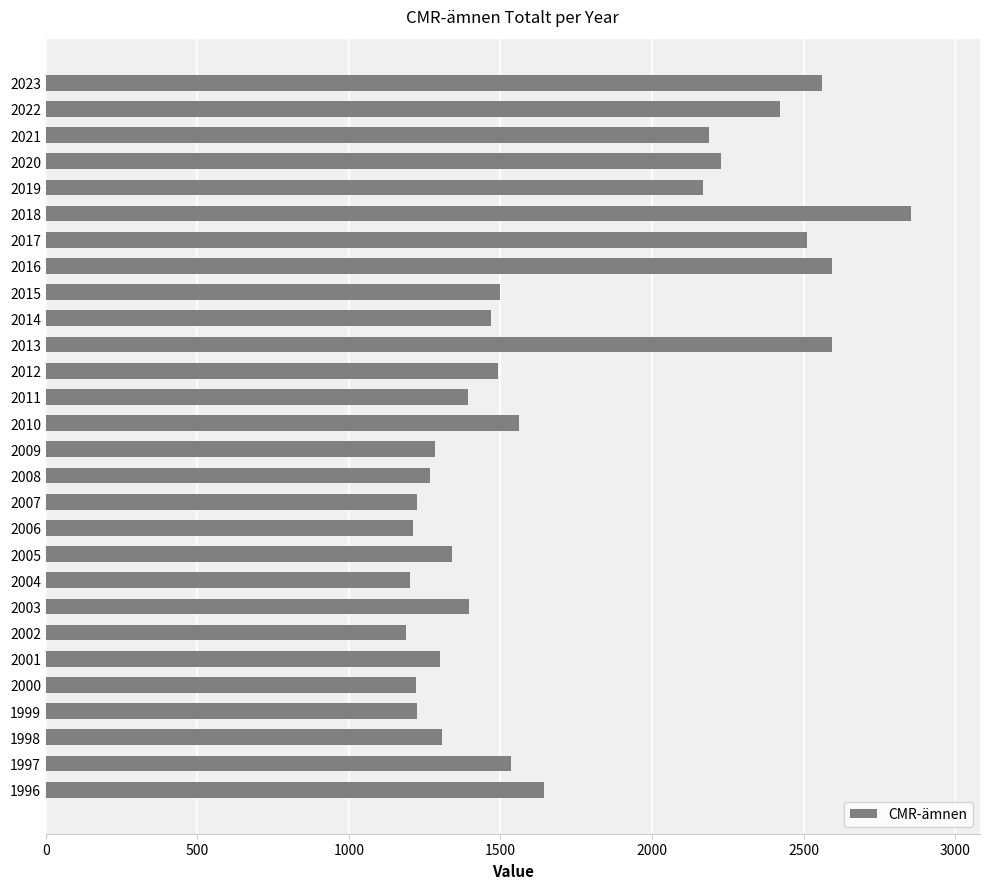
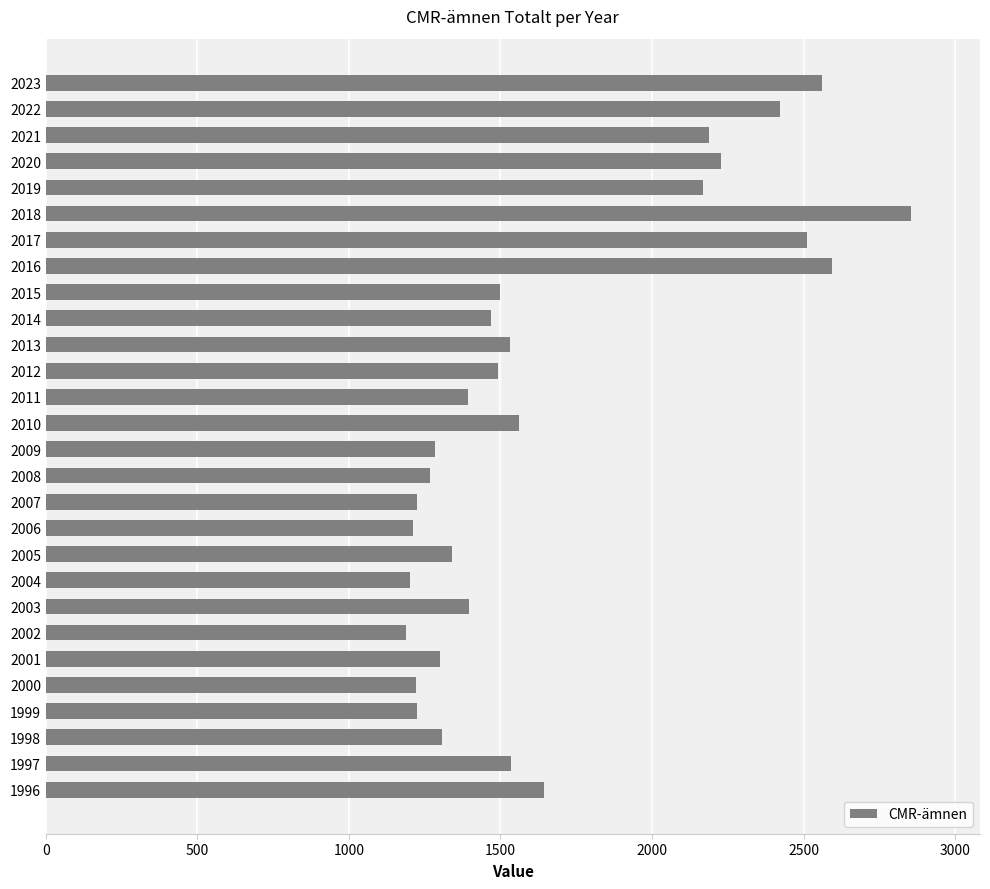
2013: 2590 -> 1530
